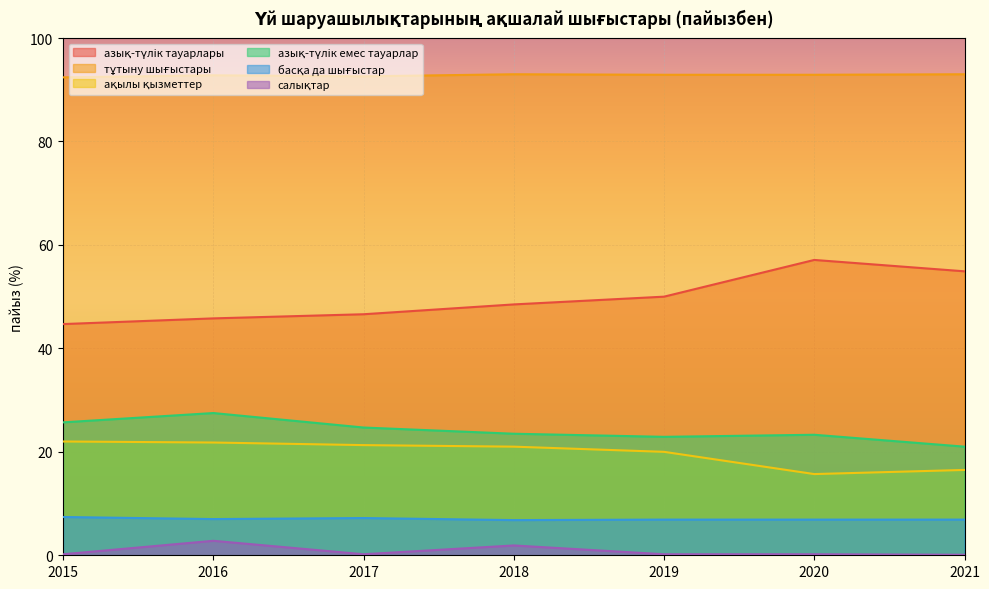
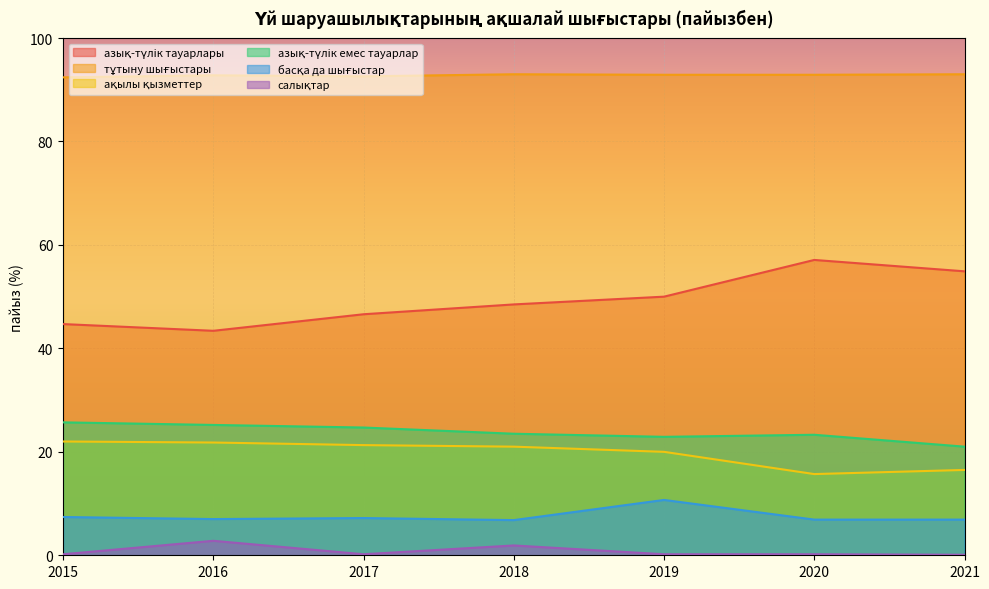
азық-түлiк тауарлары, 2016: 46 -> 43
азық-түлiк емес тауарлар, 2016: 28 -> 25
басқа да шығыстар, 2019: 7 -> 11
